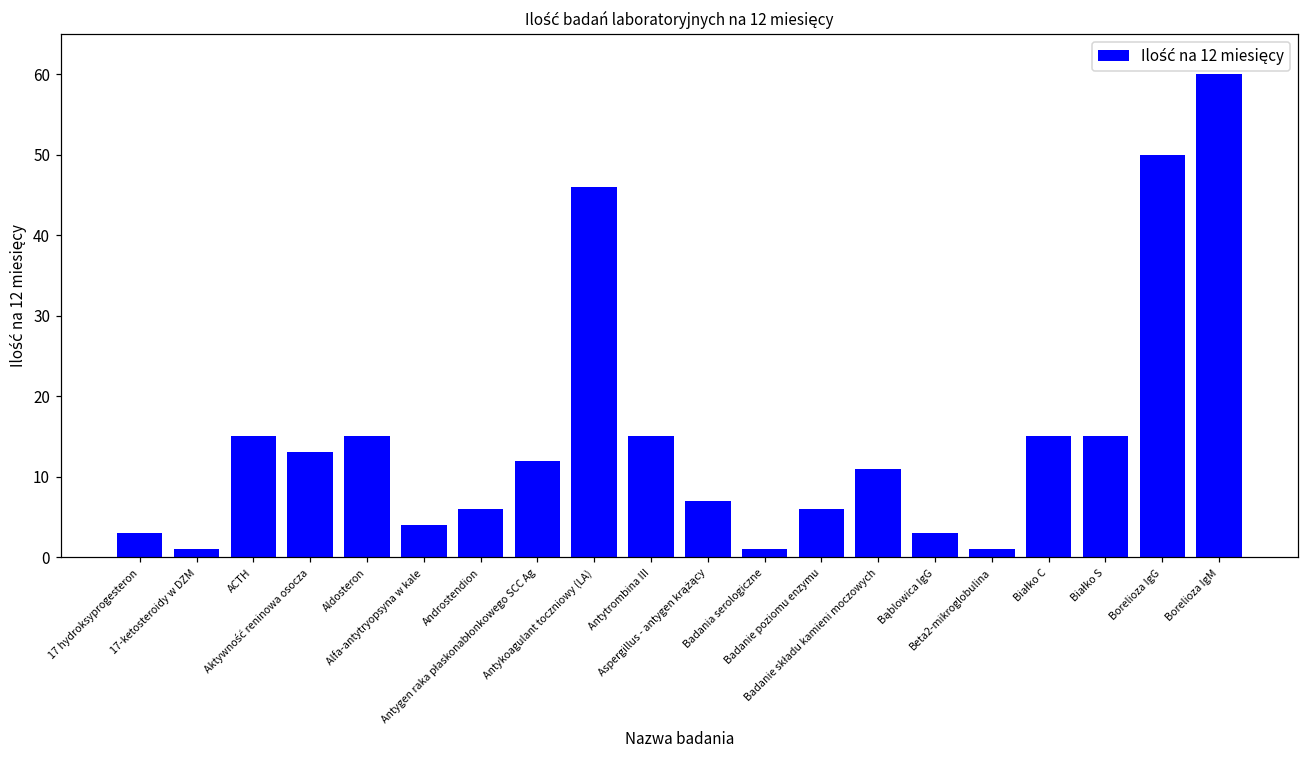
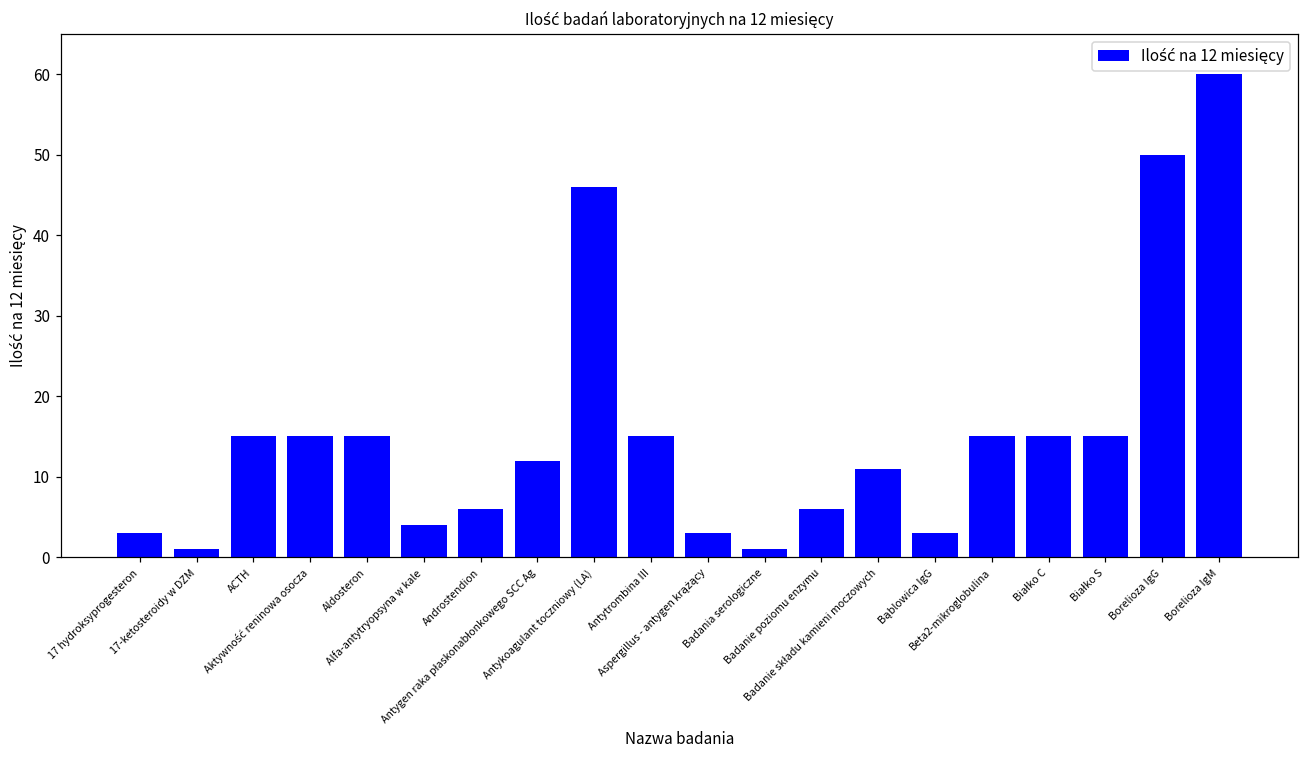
Aktywność reninowa osocza: 13 -> 15
Aspergillus - antygen krążący: 7 -> 3
Beta2-mikroglobulina: 1 -> 15
